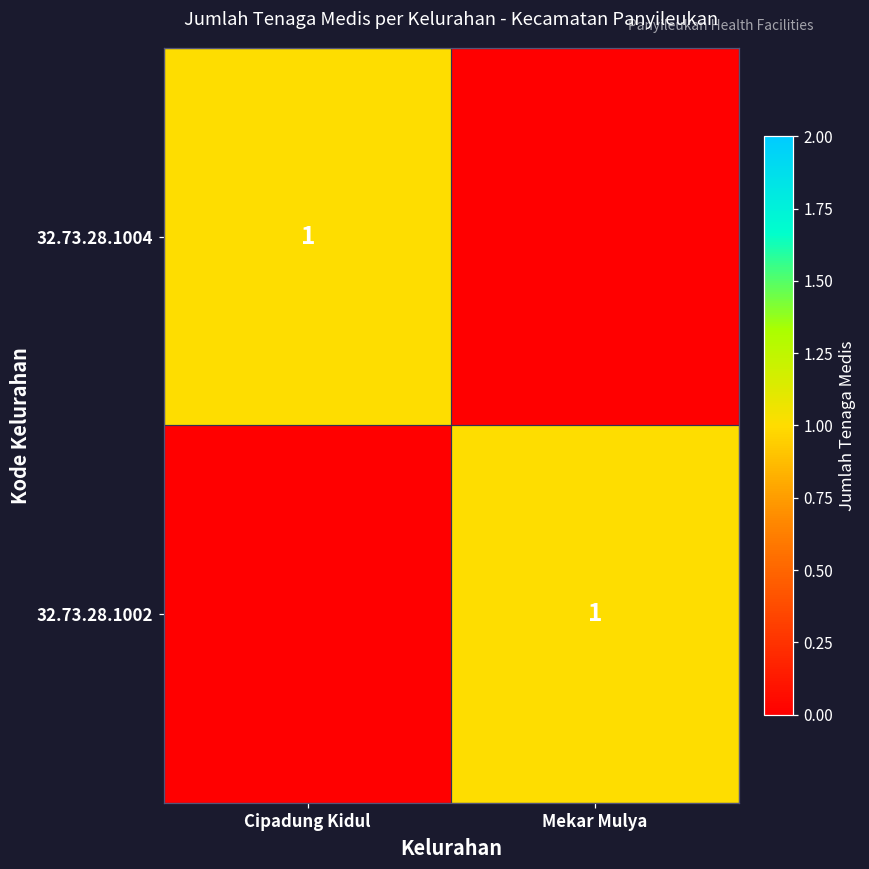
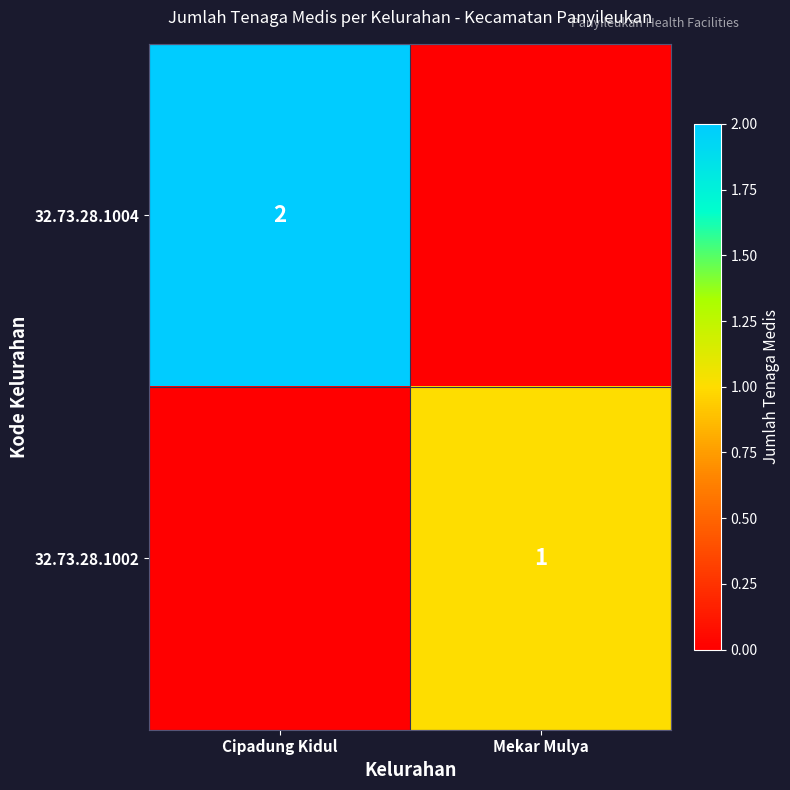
32.73.28.1004, Cipadung Kidul: 1 -> 2
